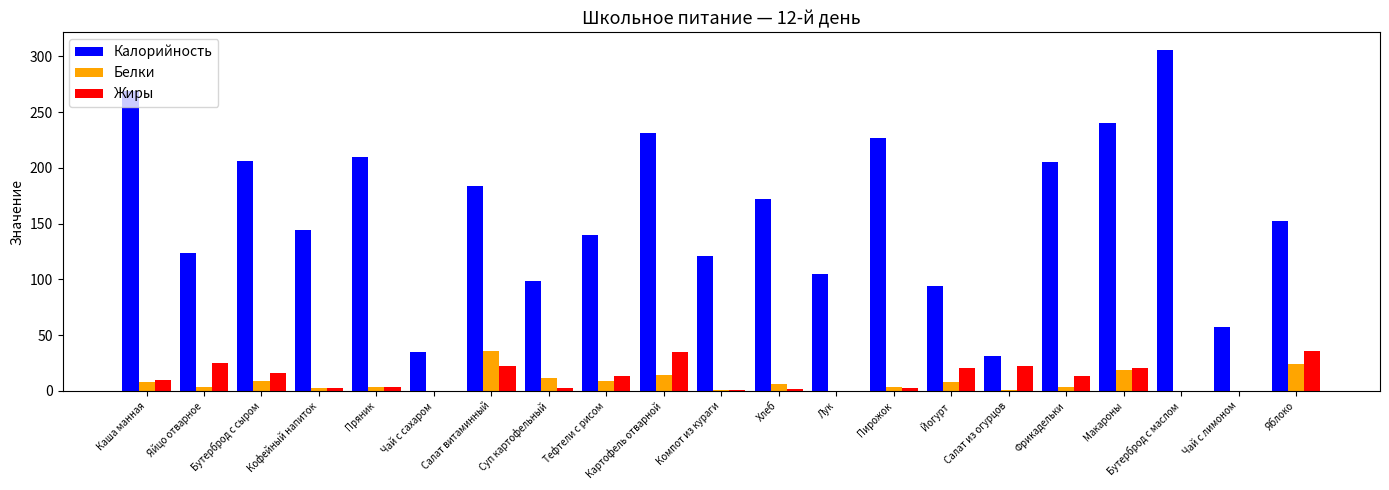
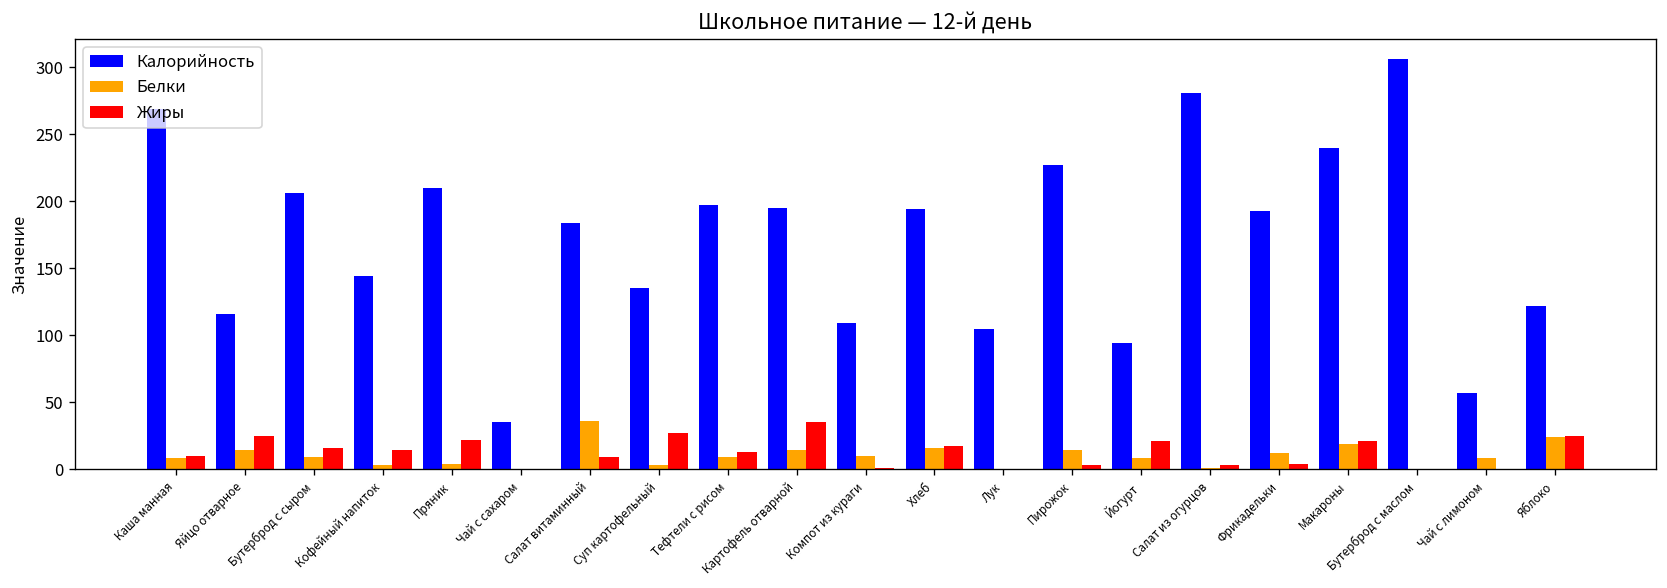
Калорийность, Яйцо отварное: 124 -> 116
Белки, Яйцо отварное: 4 -> 14
Жиры, Кофейный напиток: 3 -> 14
Жиры, Пряник: 3 -> 22
Жиры, Салат витаминный: 22 -> 9
Калорийность, Суп картофельный: 99 -> 135
Белки, Суп картофельный: 12 -> 3
Жиры, Суп картофельный: 3 -> 27
Калорийность, Тефтели с рисом: 140 -> 197
Калорийность, Картофель отварной: 231 -> 195
Калорийность, Компот из кураги: 121 -> 109
Белки, Компот из кураги: 1 -> 10
Калорийность, Хлеб: 172 -> 194
Белки, Хлеб: 6 -> 16
Жиры, Хлеб: 2 -> 17
Белки, Пирожок: 4 -> 14
Калорийность, Салат из огурцов: 31 -> 281
Жиры, Салат из огурцов: 22 -> 3
Калорийность, Фрикадельки: 205 -> 193
Белки, Фрикадельки: 4 -> 12
Жиры, Фрикадельки: 13 -> 4
Белки, Чай с лимоном: 0 -> 9
Калорийность, Яблоко: 152 -> 122
Жиры, Яблоко: 36 -> 25
